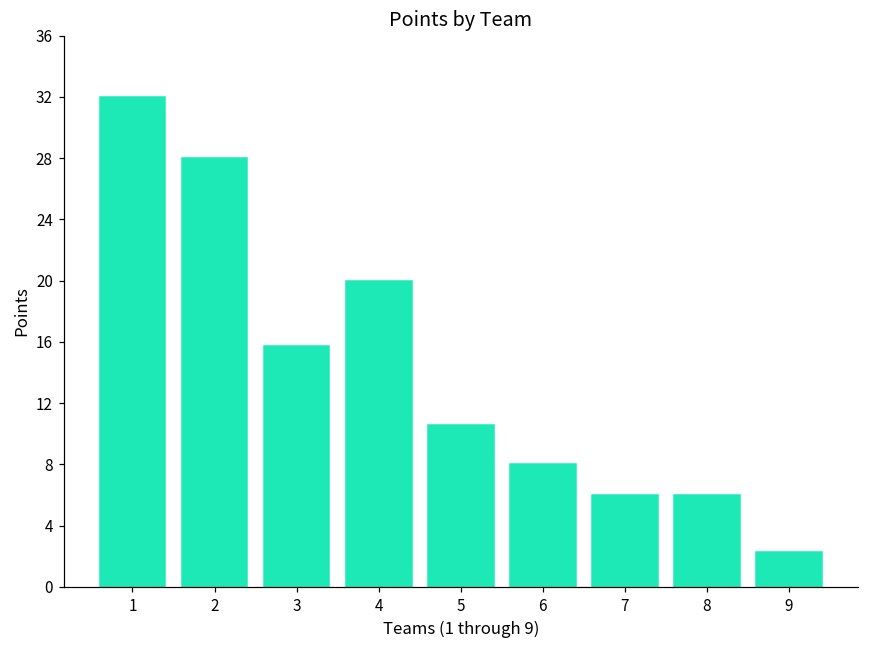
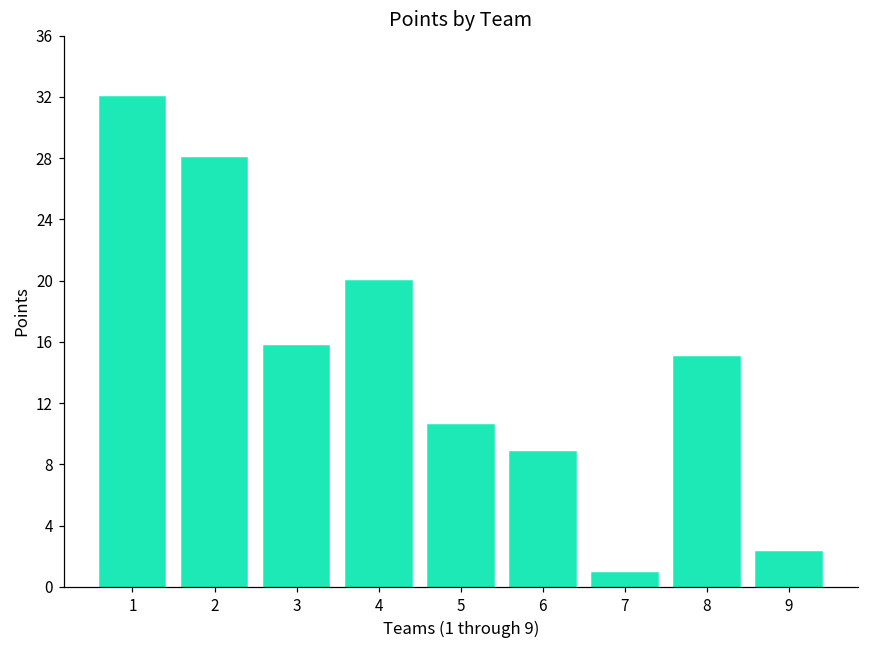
6: 8.0 -> 8.8
7: 6.0 -> 0.9
8: 6 -> 15
